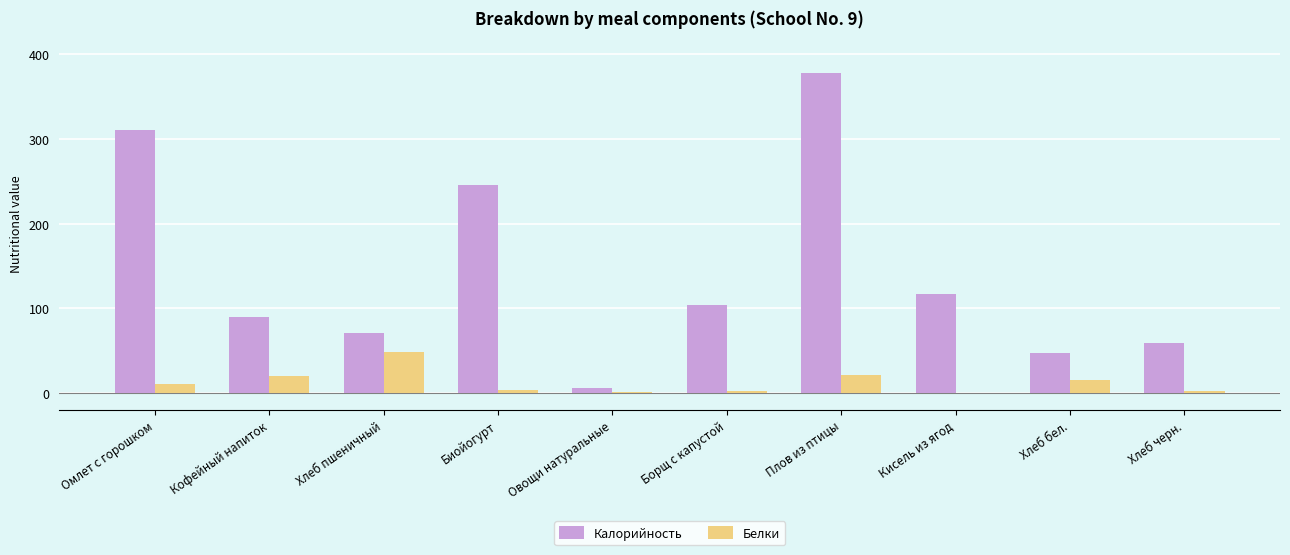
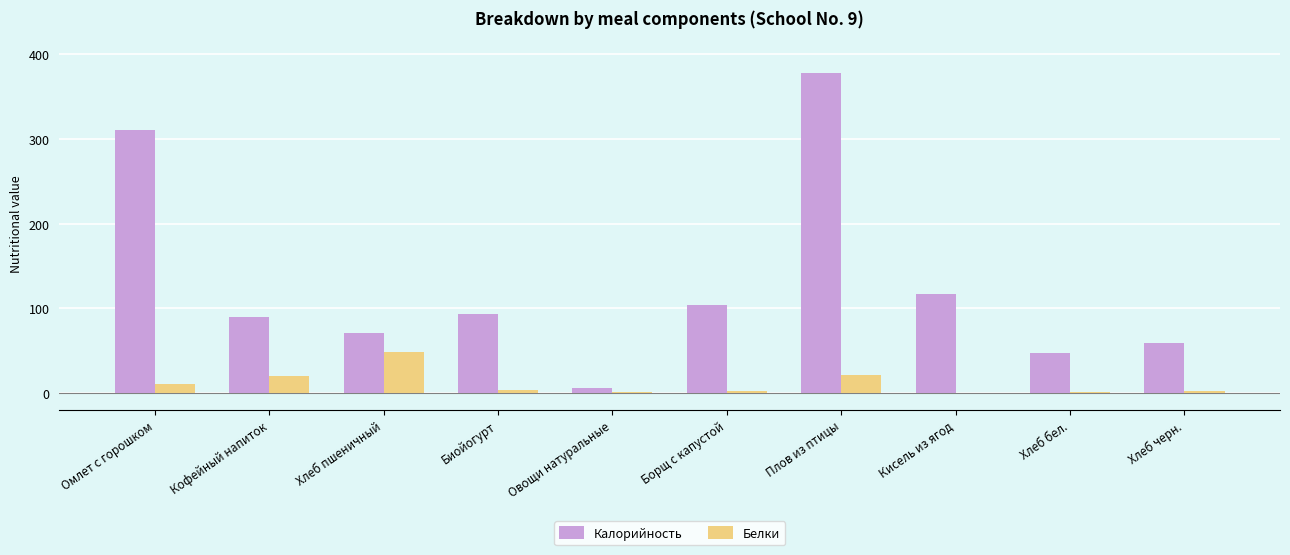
Калорийность, Биойогурт: 250 -> 90
Белки, Хлеб бел.: 10 -> 0
